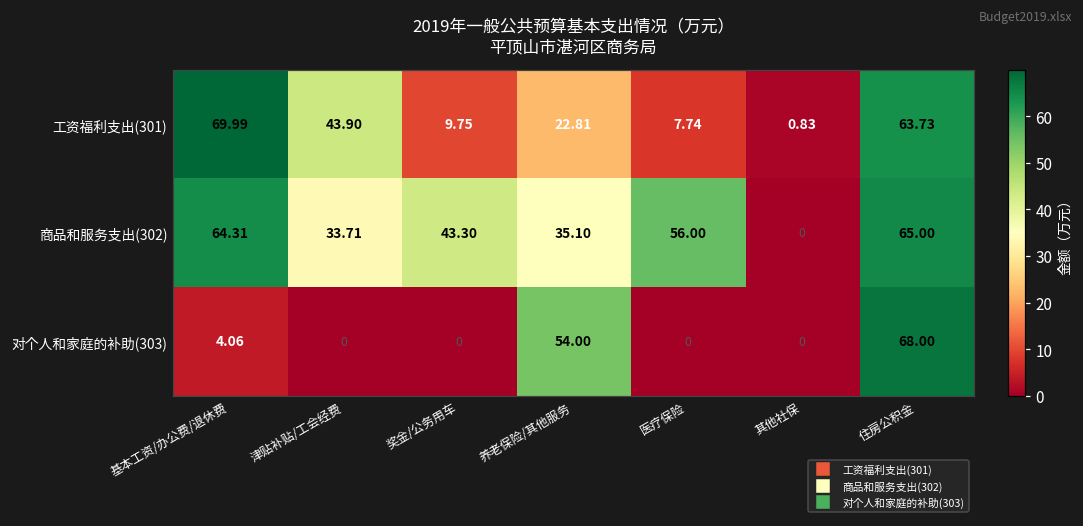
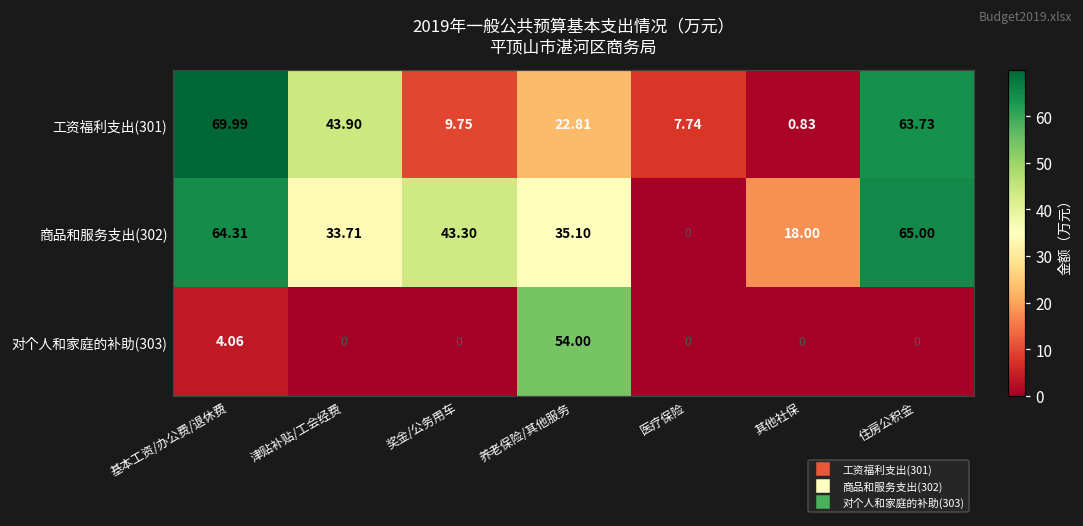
商品和服务支出(302), 医疗保险: 56.00 -> 0
商品和服务支出(302), 其他社保: 0 -> 18.00
对个人和家庭的补助(303), 住房公积金: 68.00 -> 0
